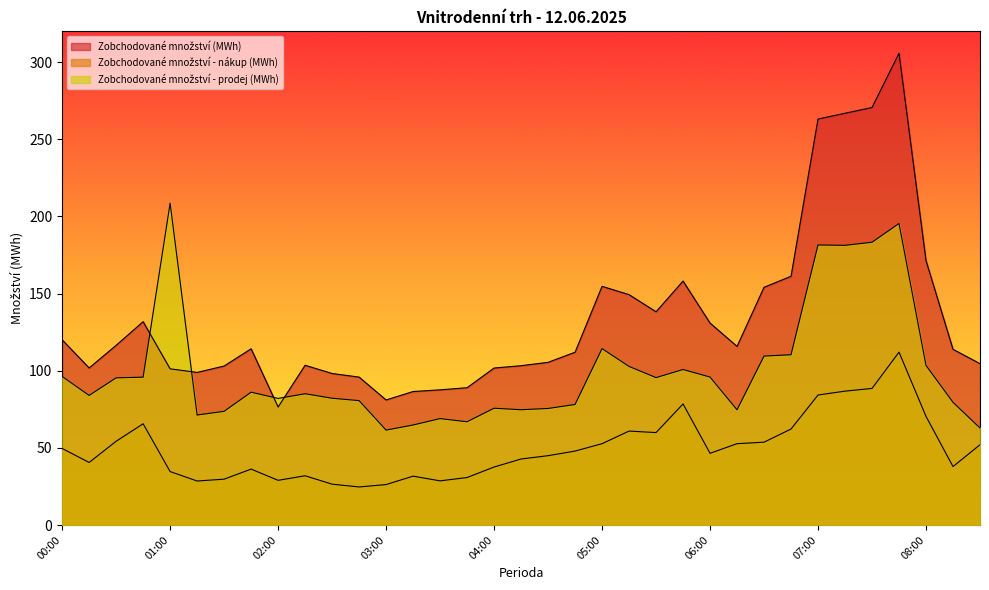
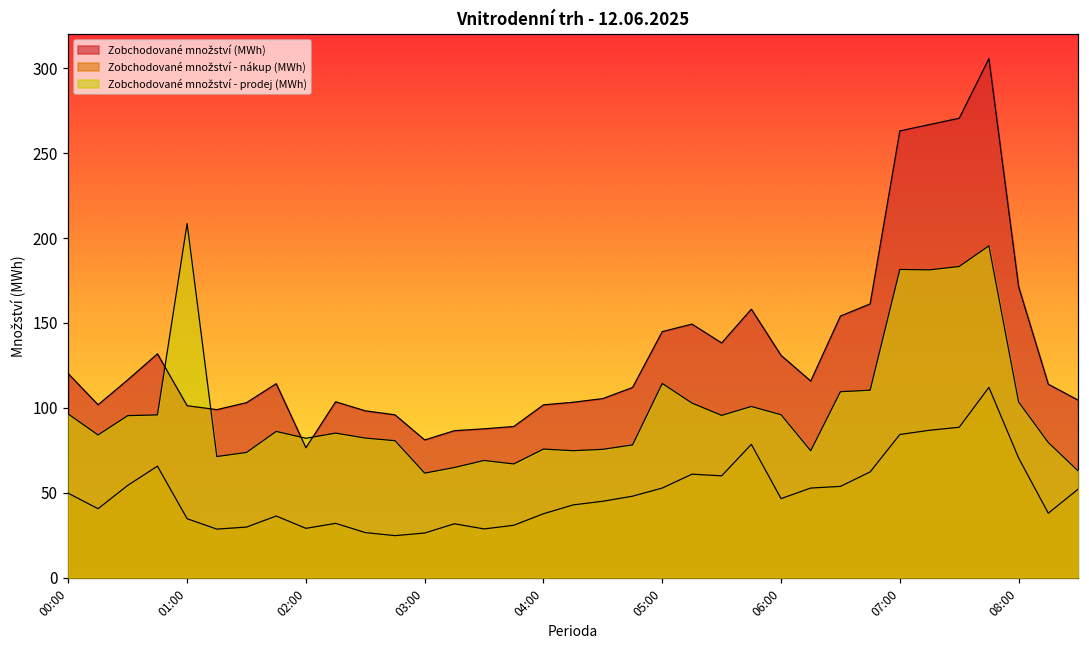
Zobchodované množství (MWh), 05:00: 155 -> 145
